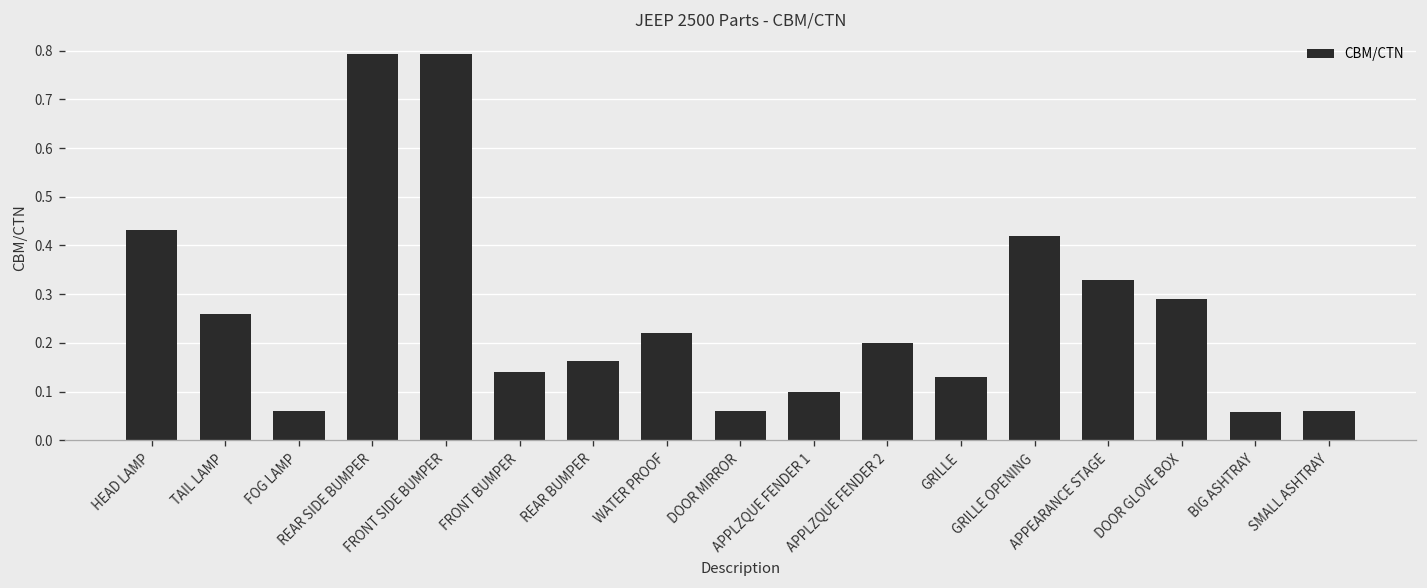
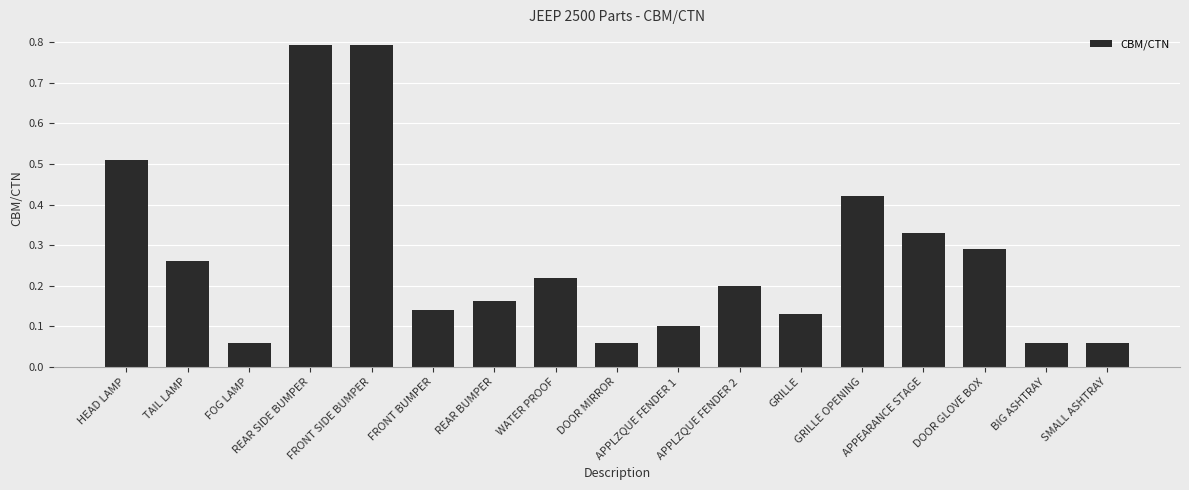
HEAD LAMP: 0.43 -> 0.51
